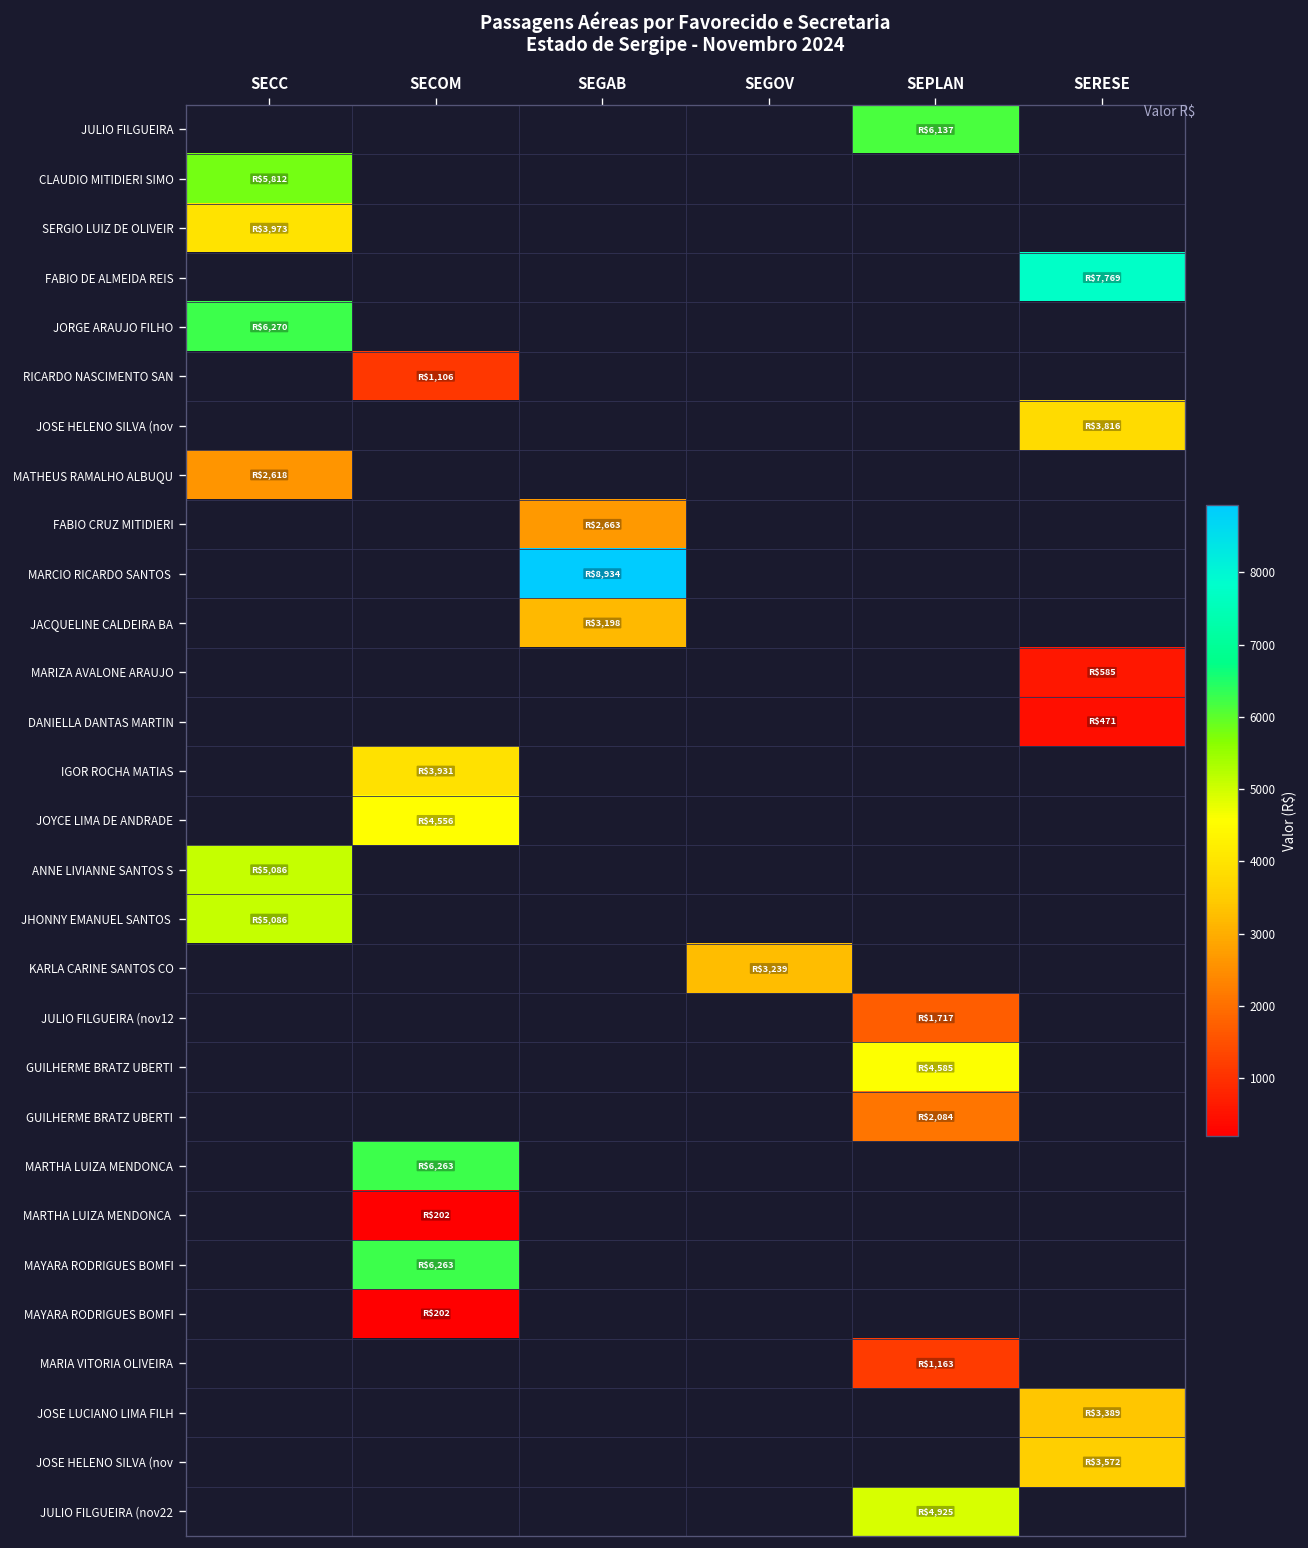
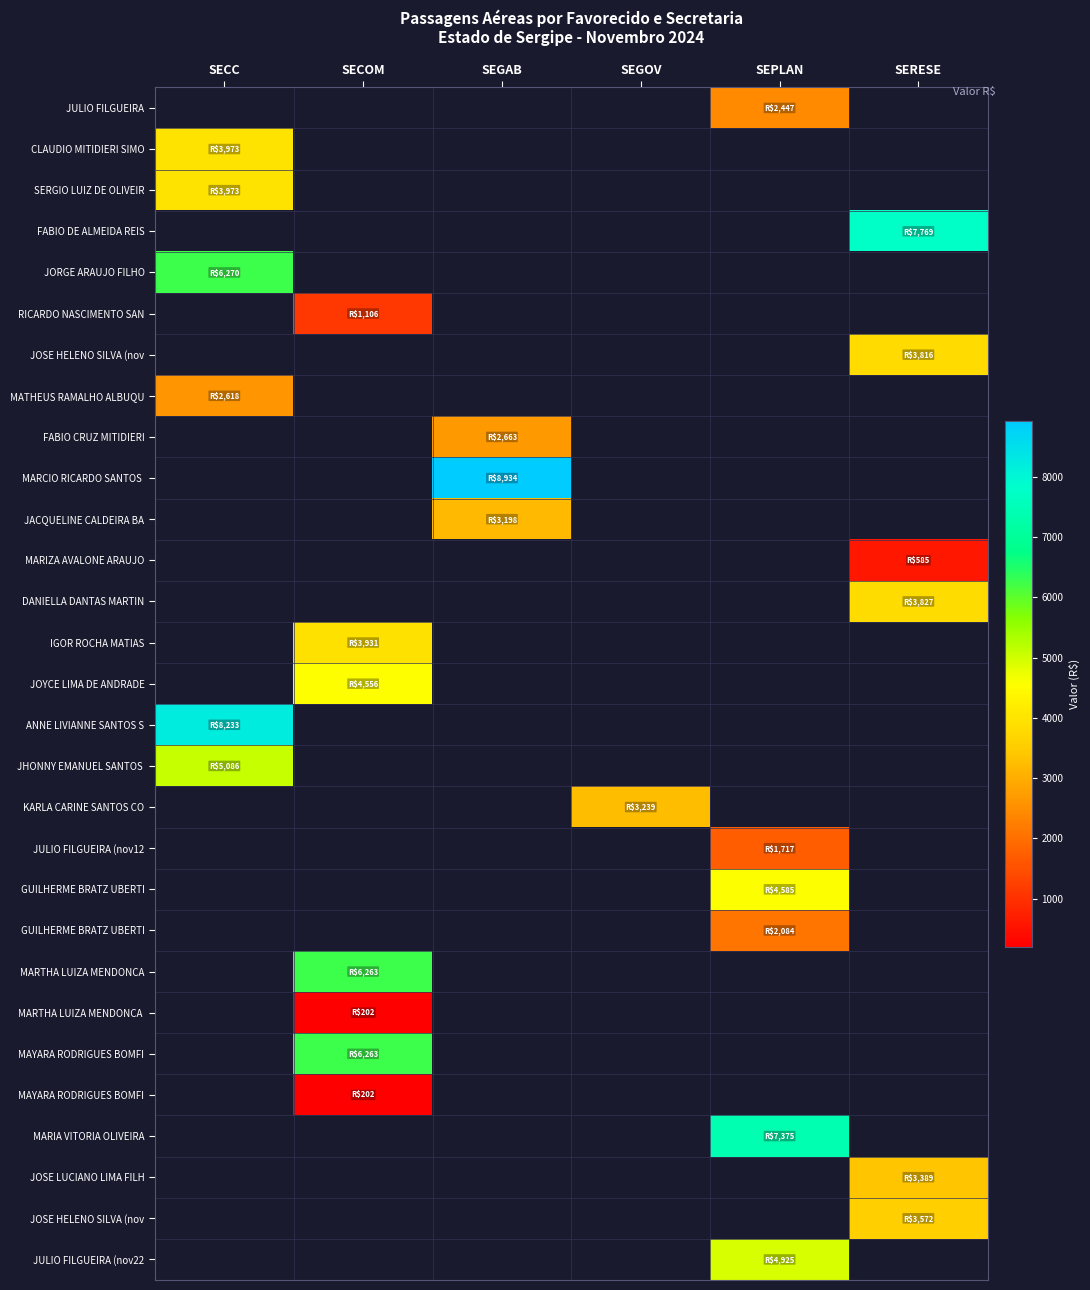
JULIO FILGUEIRA, SEPLAN: $6,137 -> $2,447
CLAUDIO MITIDIERI SIMO, SECC: $5,812 -> $3,973
DANIELLA DANTAS MARTIN, SERESE: $471 -> $3,827
ANNE LIVIANNE SANTOS S, SECC: $5,086 -> $8,233
MARIA VITORIA OLIVEIRA, SEPLAN: $1,163 -> $7,375
